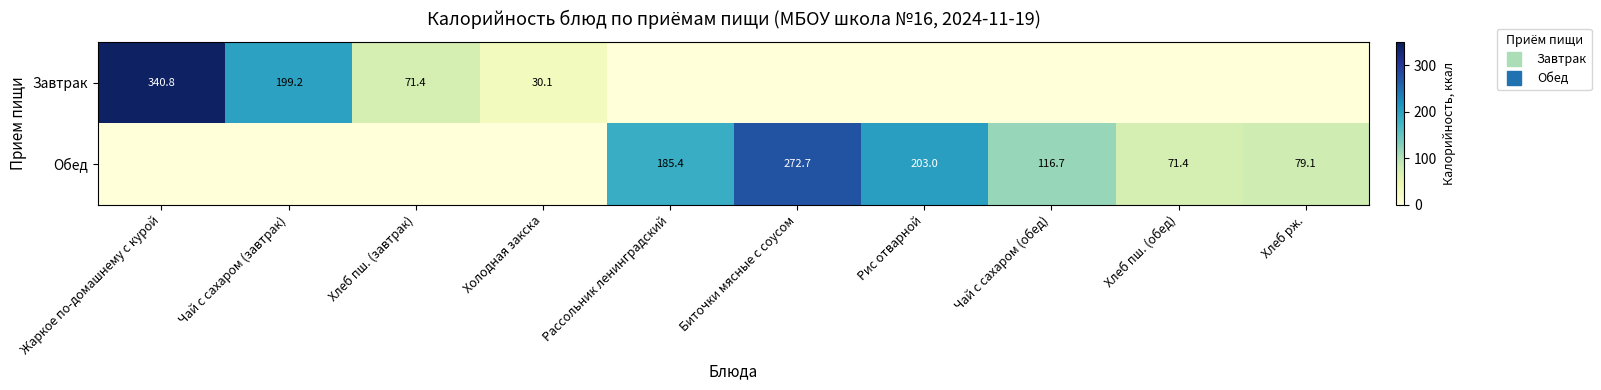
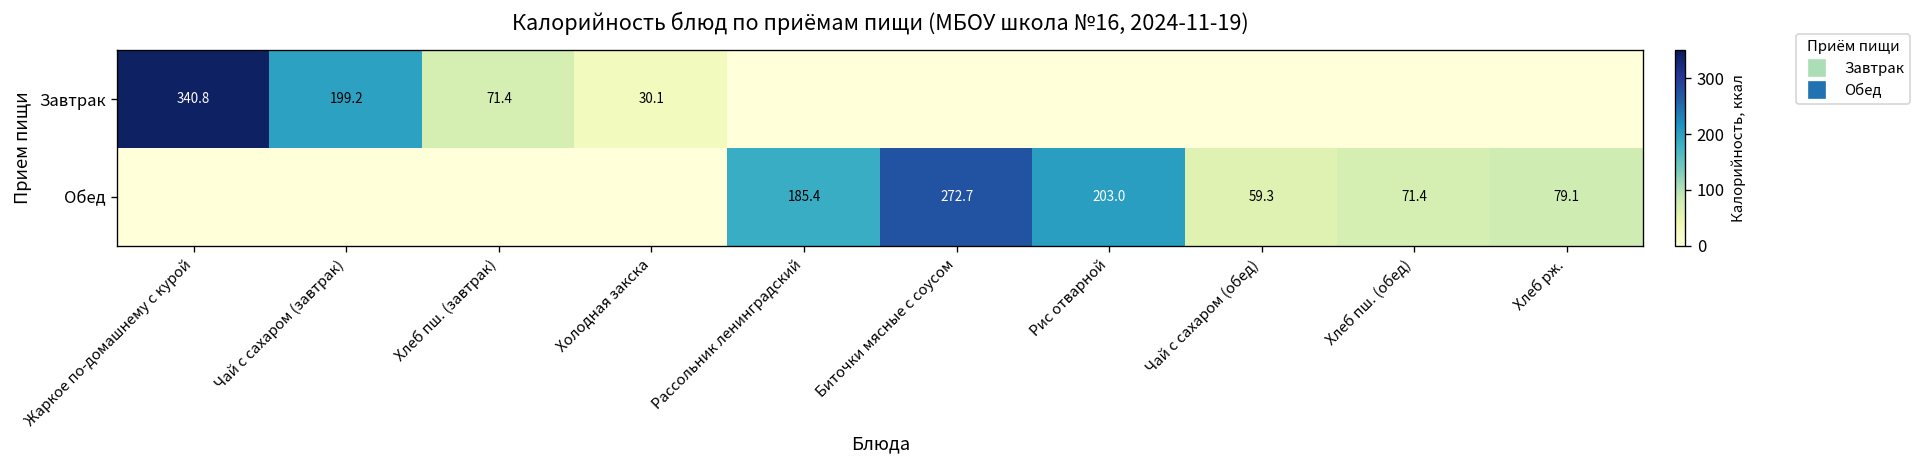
Обед, Чай с сахаром (обед): 116.7 -> 59.3
